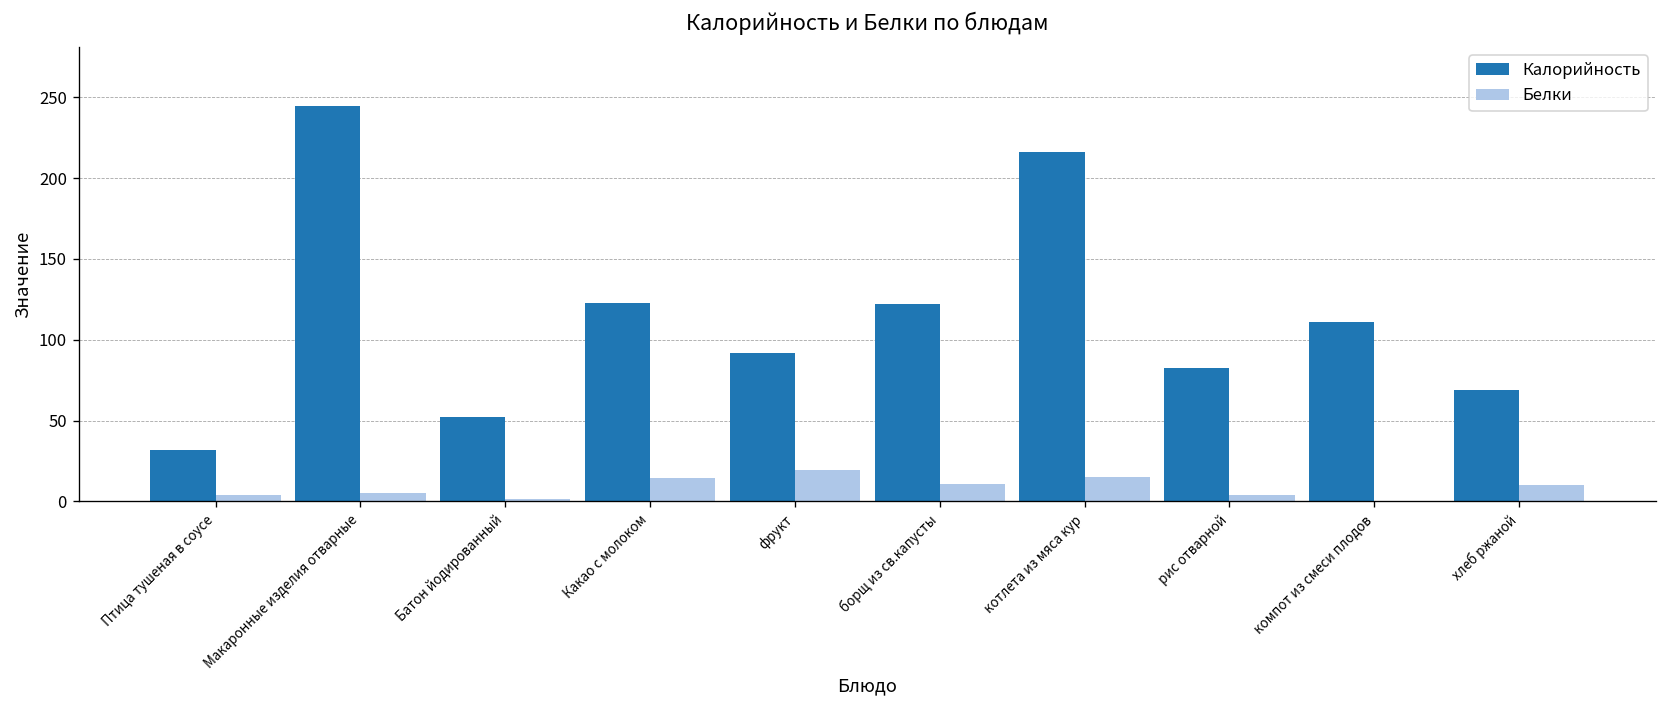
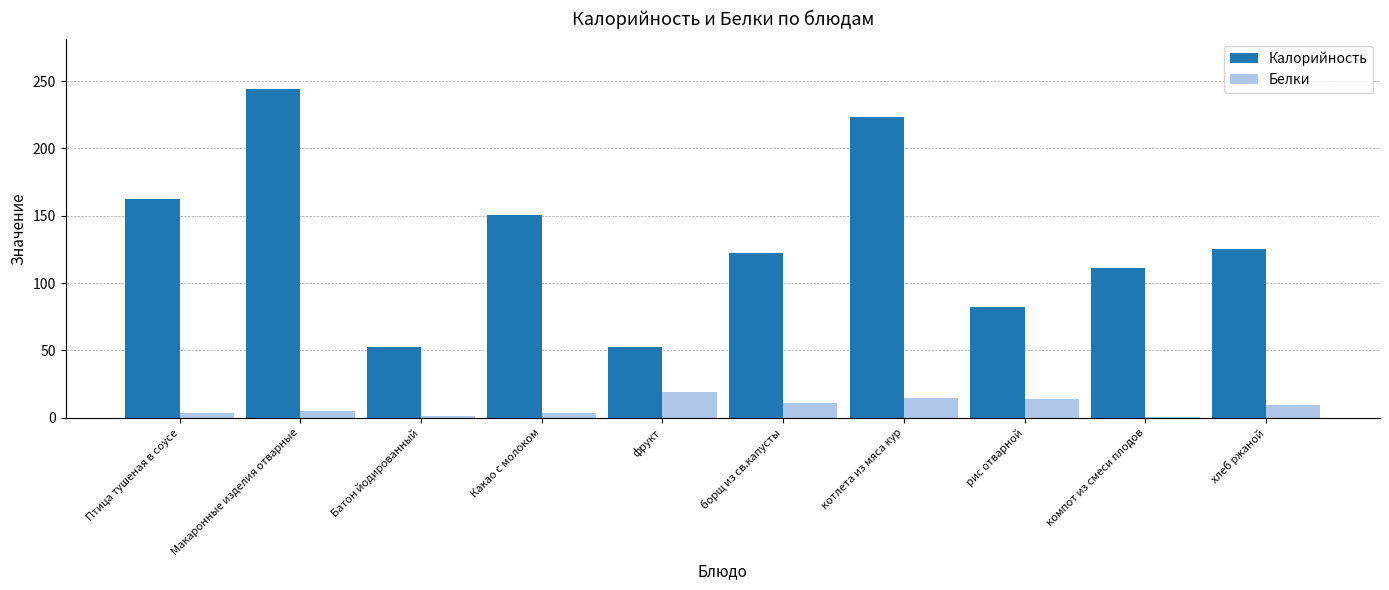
Калорийность, Птица тушеная в соусе: 32 -> 163
Калорийность, Какао с молоком: 123 -> 151
Белки, Какао с молоком: 14 -> 4
Калорийность, фрукт: 92 -> 53
Калорийность, котлета из мяса кур: 216 -> 223
Белки, рис отварной: 4 -> 14
Калорийность, хлеб ржаной: 69 -> 126
